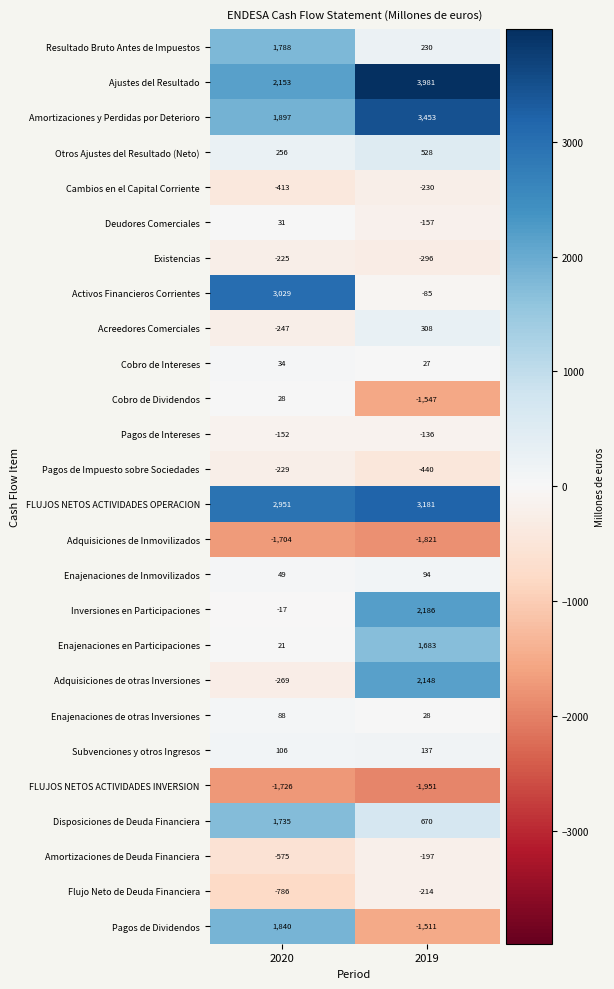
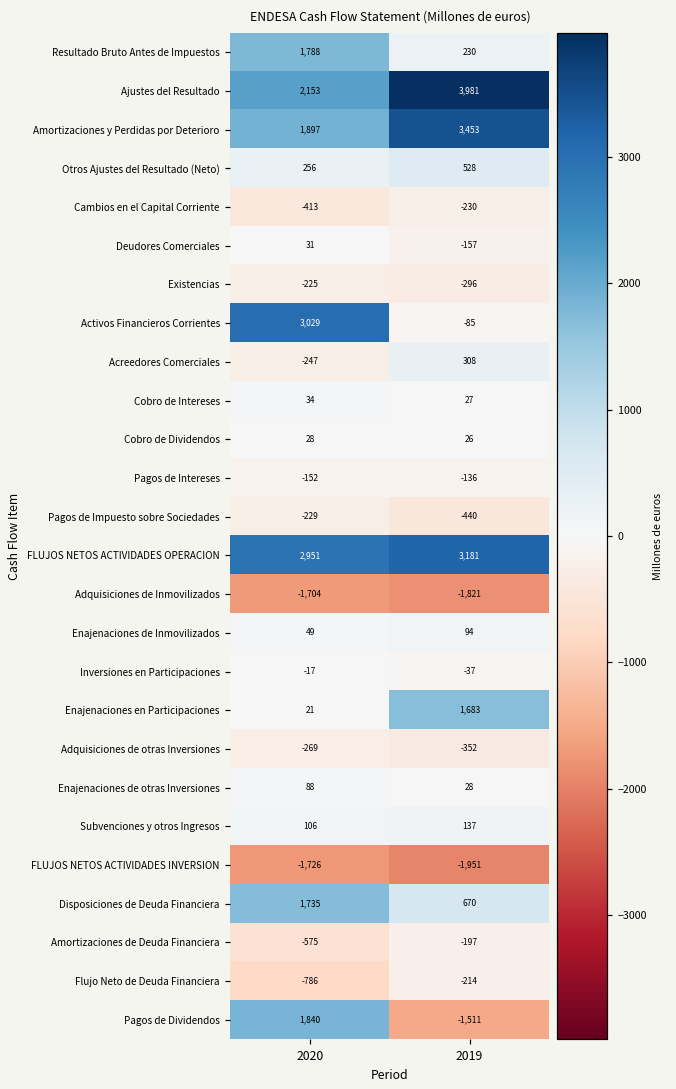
Cobro de Dividendos, 2019: -1,547 -> 26
Inversiones en Participaciones, 2019: 2,186 -> -37
Adquisiciones de otras Inversiones, 2019: 2,148 -> -352
